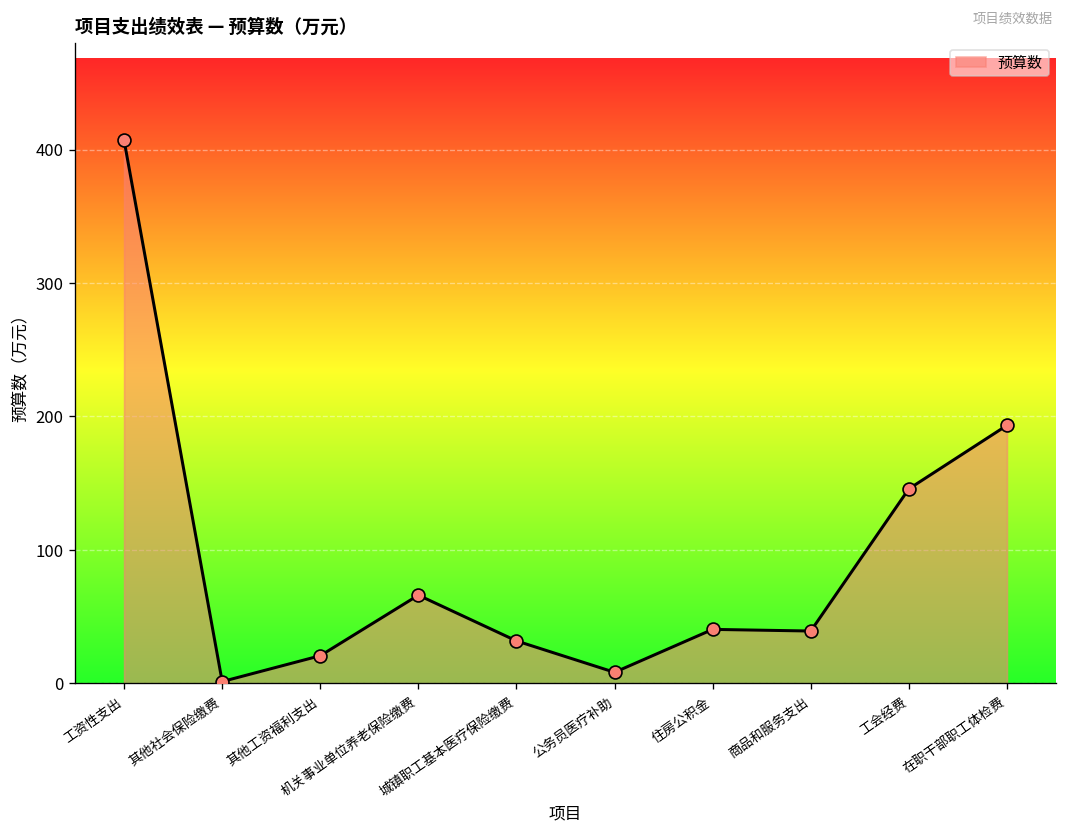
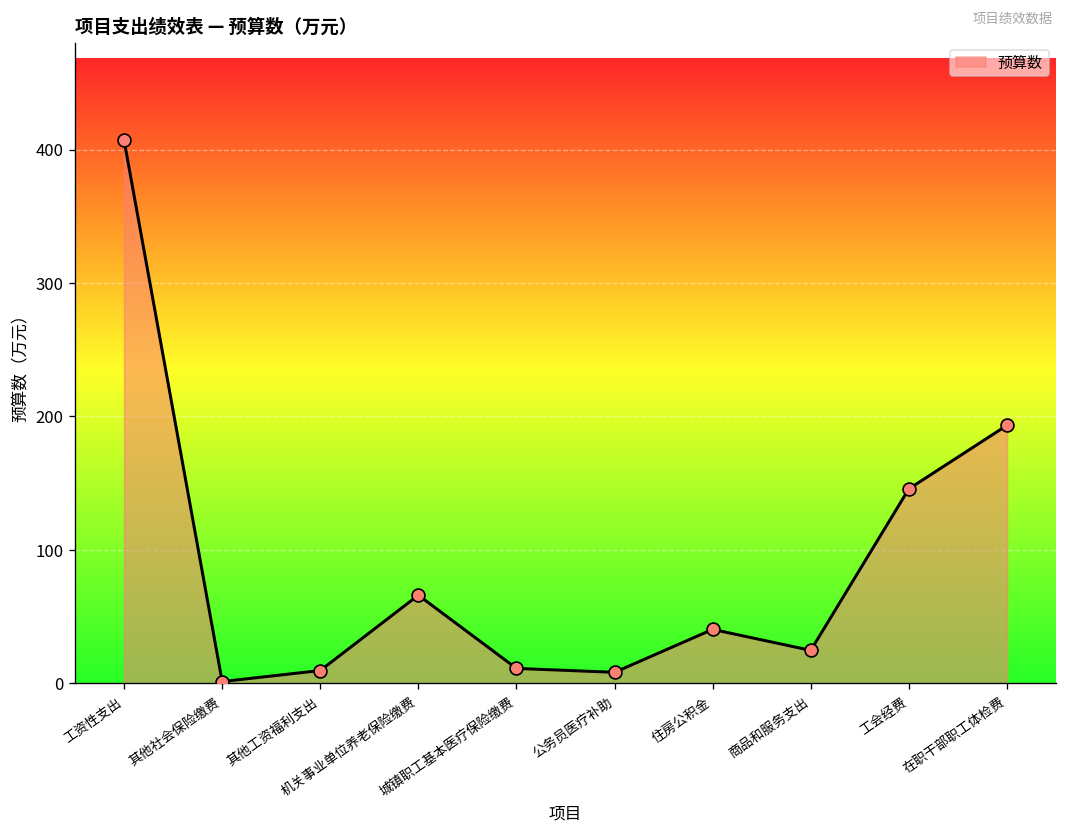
其他工资福利支出: 21 -> 10
城镇职工基本医疗保险缴费: 32 -> 11
商品和服务支出: 39 -> 25
